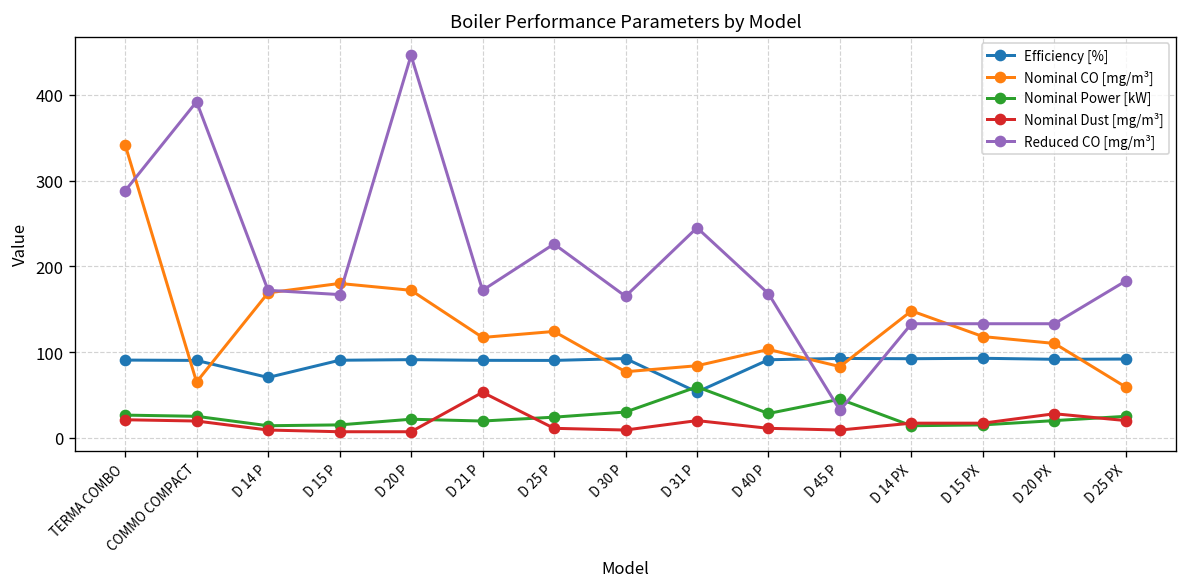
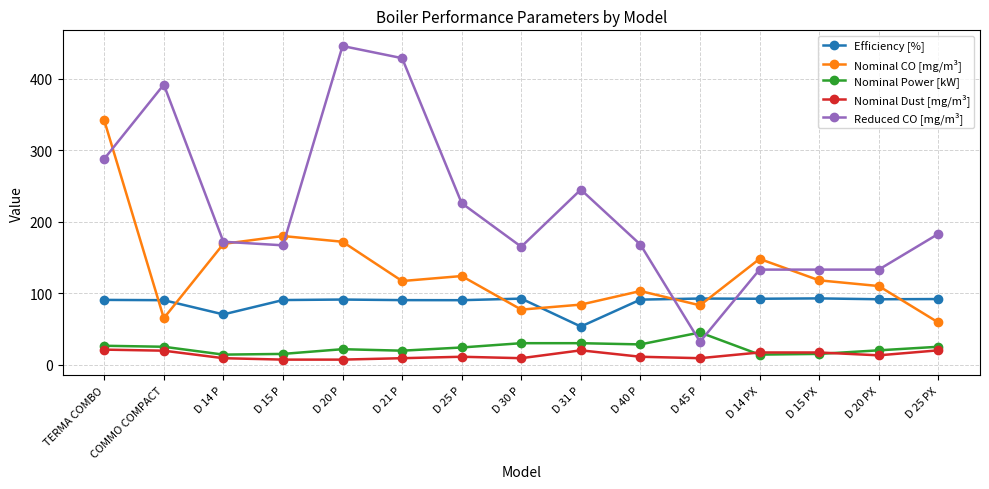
Nominal Dust [mg/m³], D 21 P: 50 -> 10
Reduced CO [mg/m³], D 21 P: 170 -> 430
Nominal Power [kW], D 31 P: 60 -> 30
Nominal Dust [mg/m³], D 20 PX: 30 -> 10
